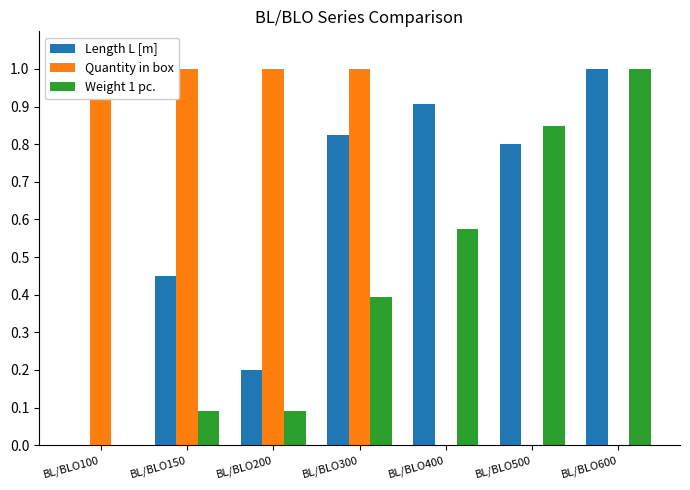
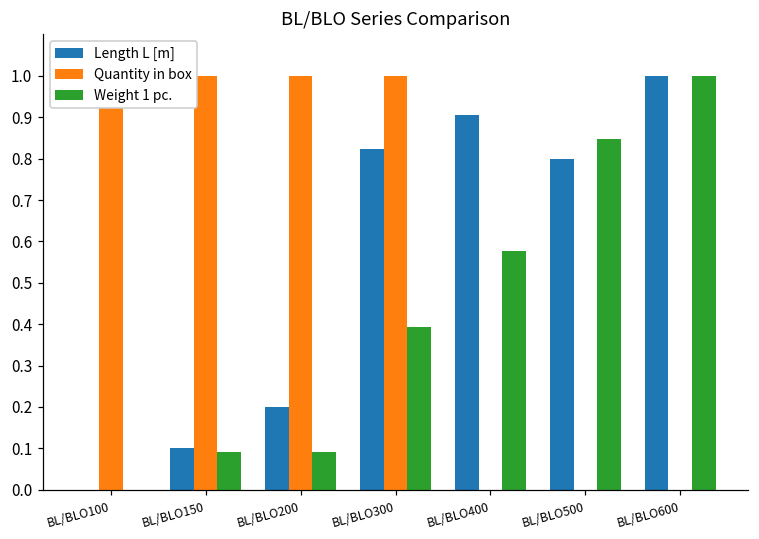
Length L [m], BL/BLO150: 0.45 -> 0.10
